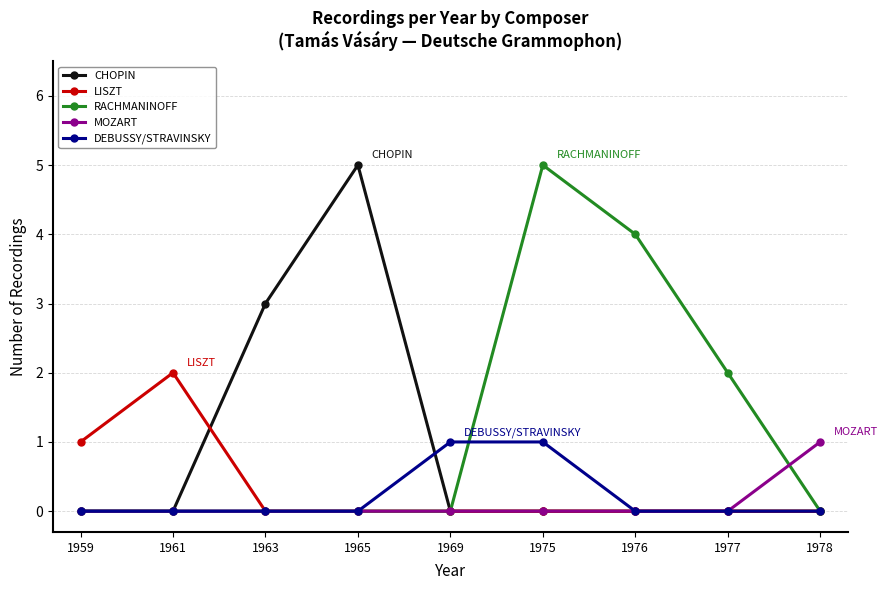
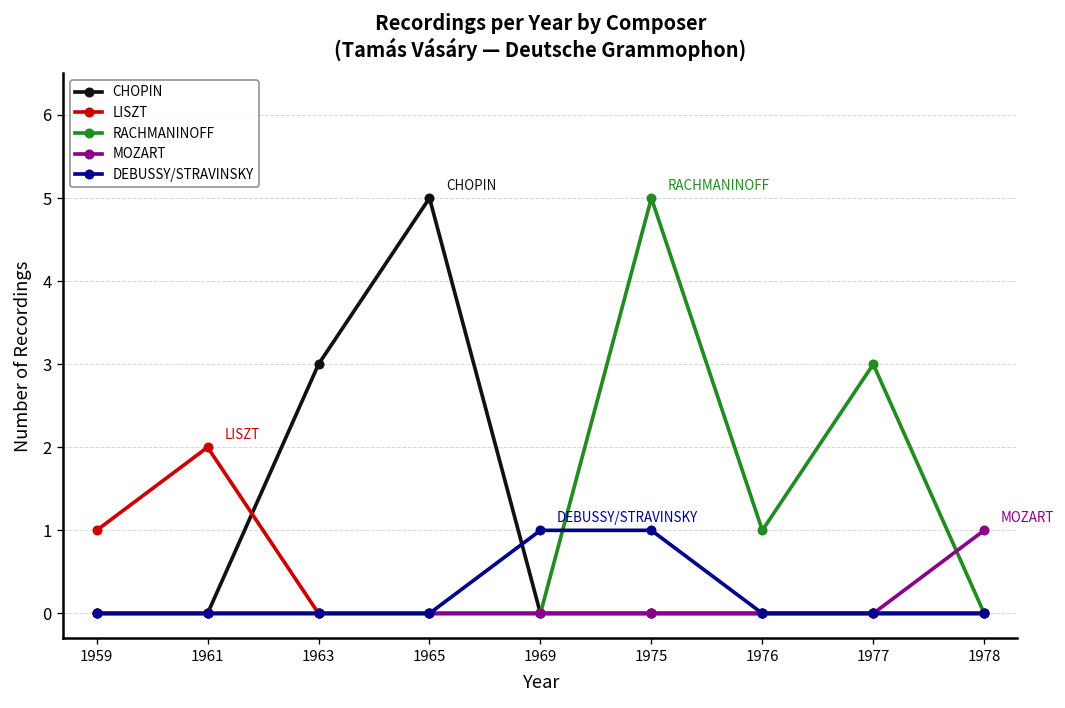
RACHMANINOFF, 1976: 4 -> 1
RACHMANINOFF, 1977: 2 -> 3
